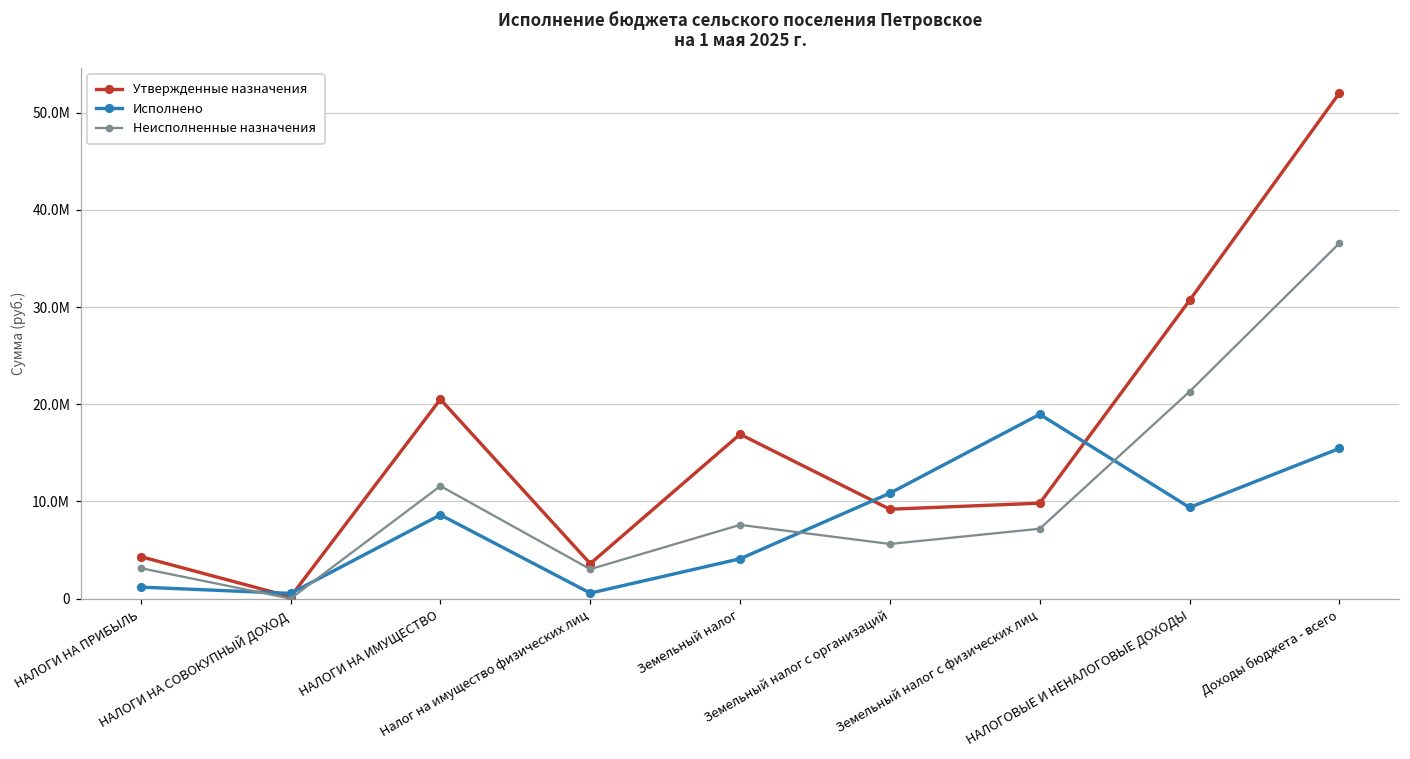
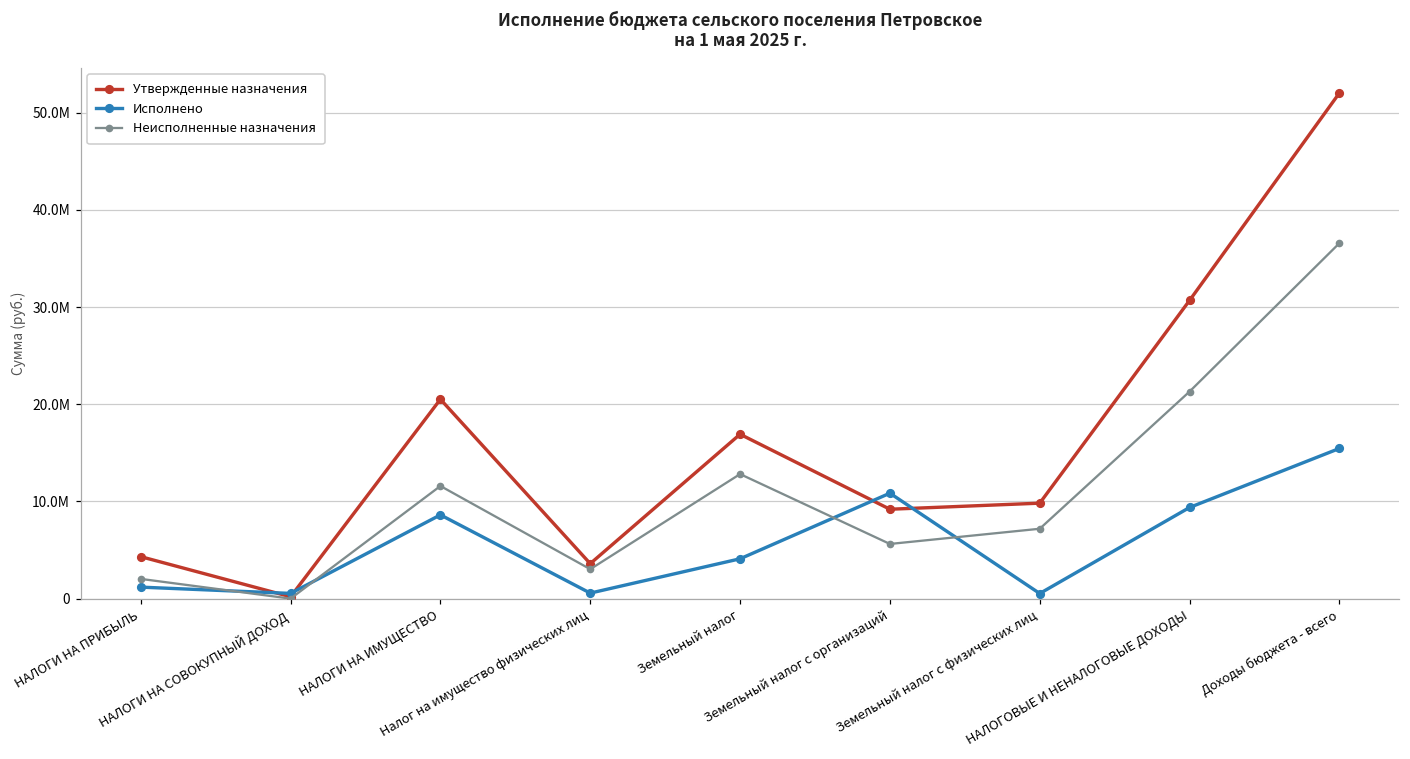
Неисполненные назначения, НАЛОГИ НА ПРИБЫЛЬ: 3000000 -> 2000000
Неисполненные назначения, Земельный налог: 8000000 -> 13000000
Исполнено, Земельный налог с физических лиц: 19000000 -> 1000000
